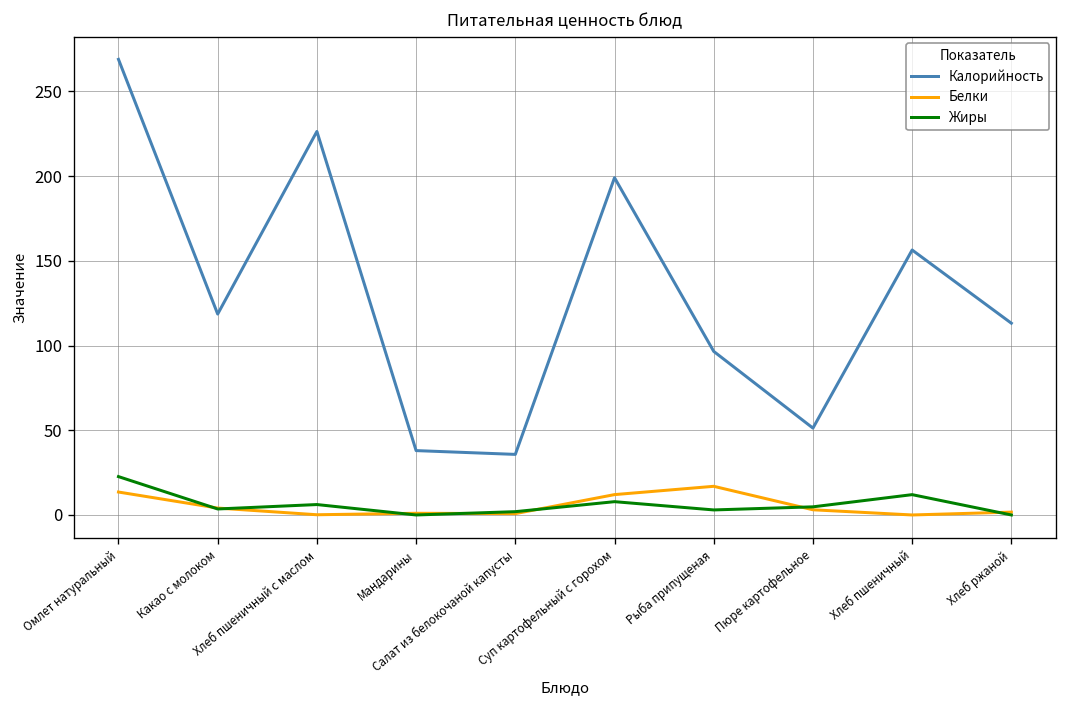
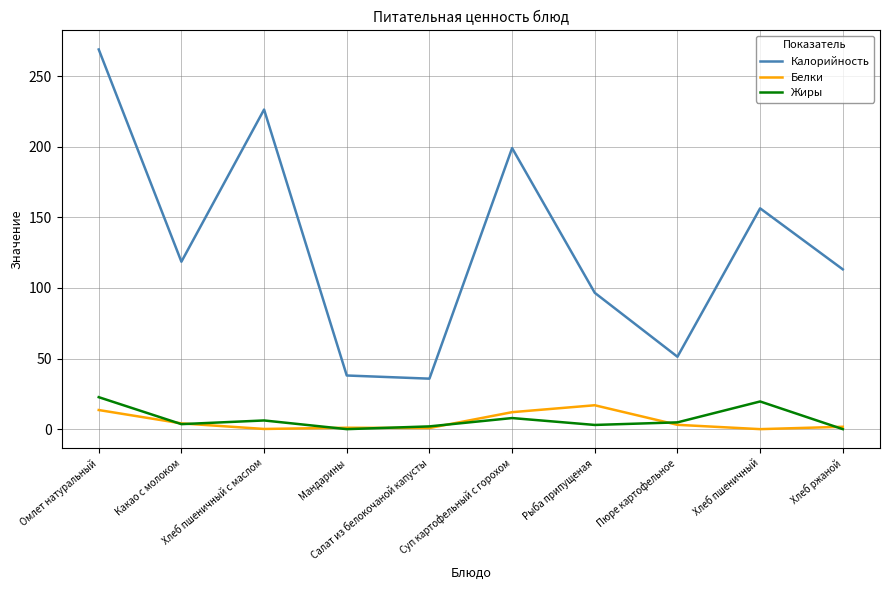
Жиры, Хлеб пшеничный: 12 -> 20
